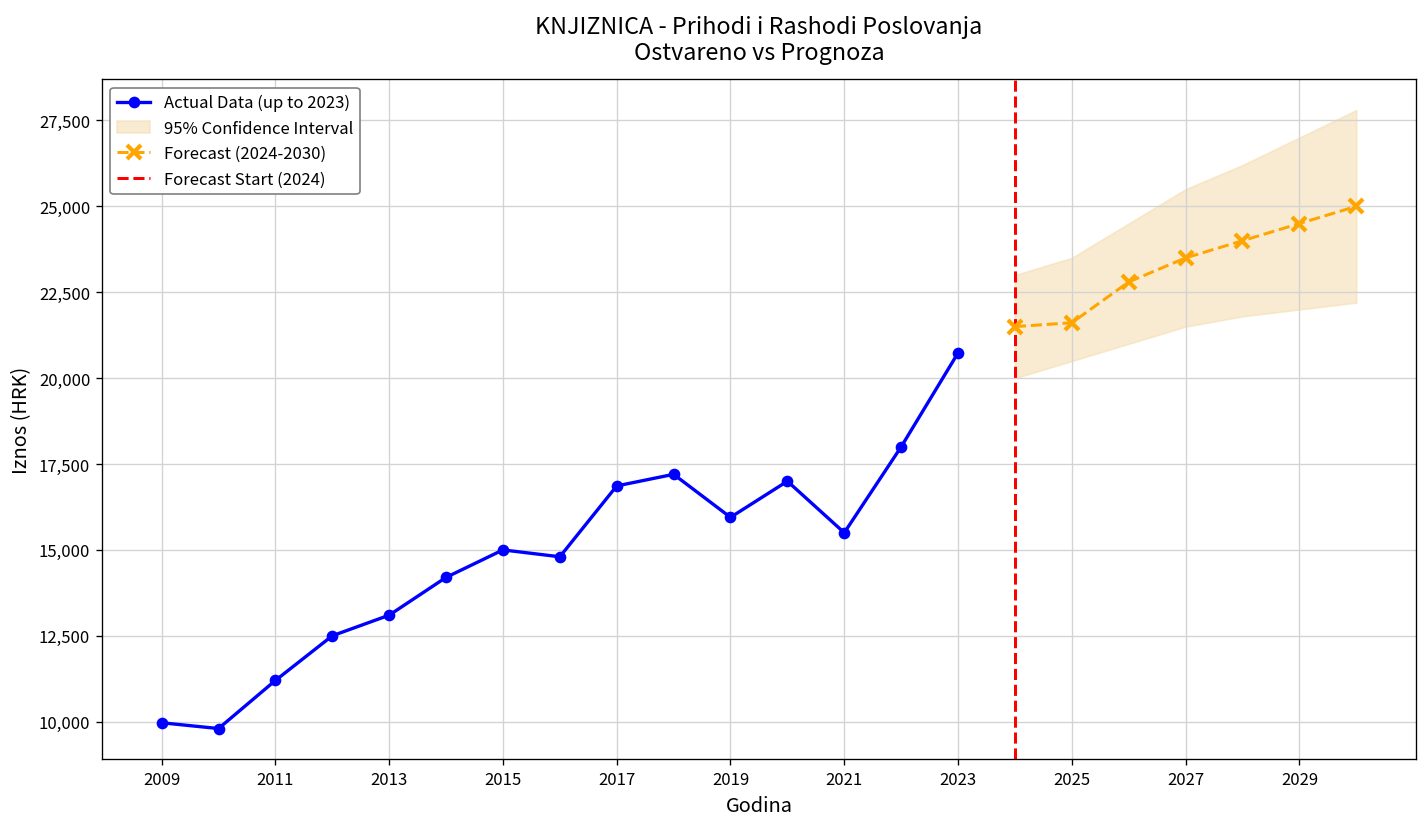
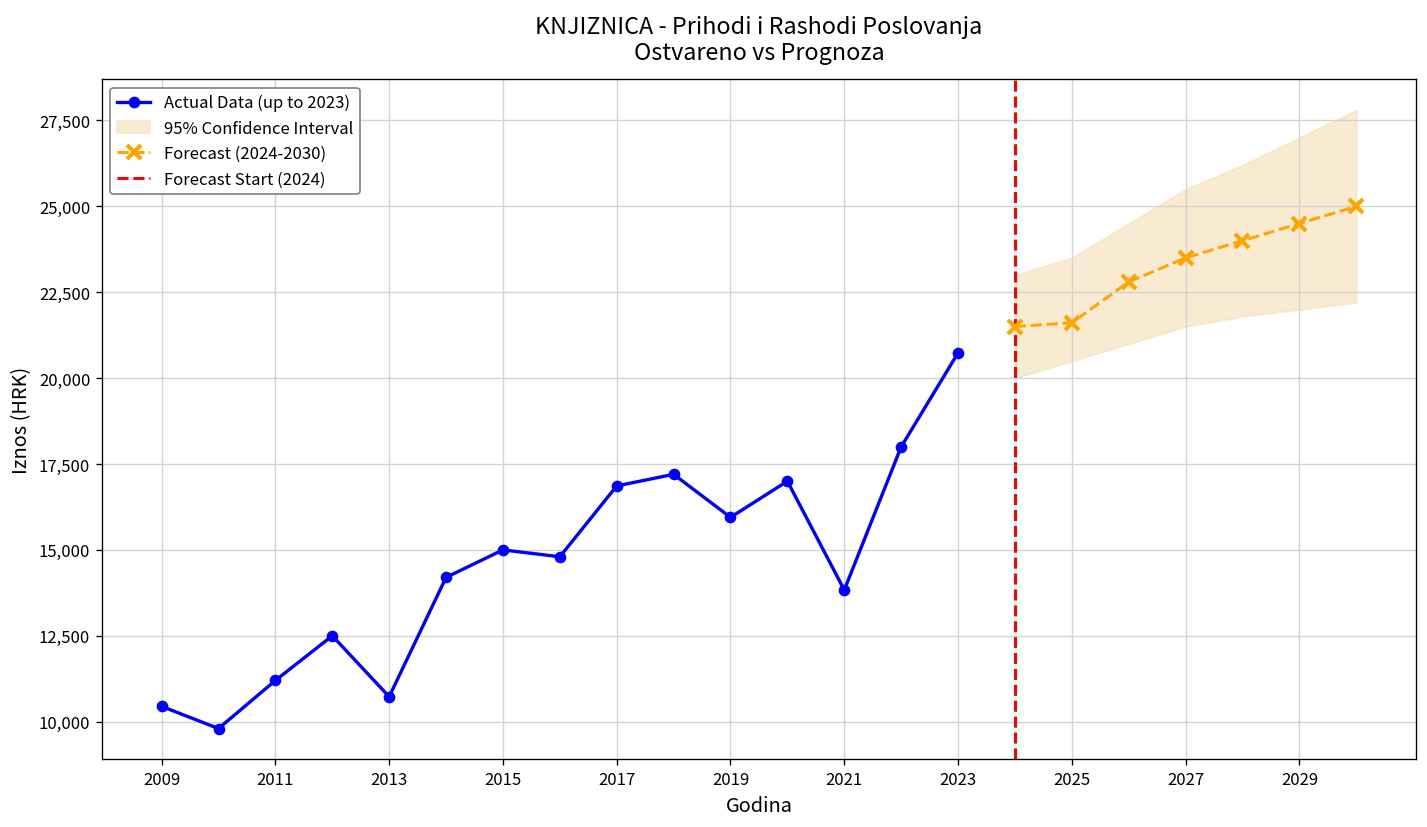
Actual Data (up to 2023), 2009: 10,000 -> 10,400
Actual Data (up to 2023), 2013: 13,100 -> 10,700
Actual Data (up to 2023), 2021: 15,500 -> 13,800
